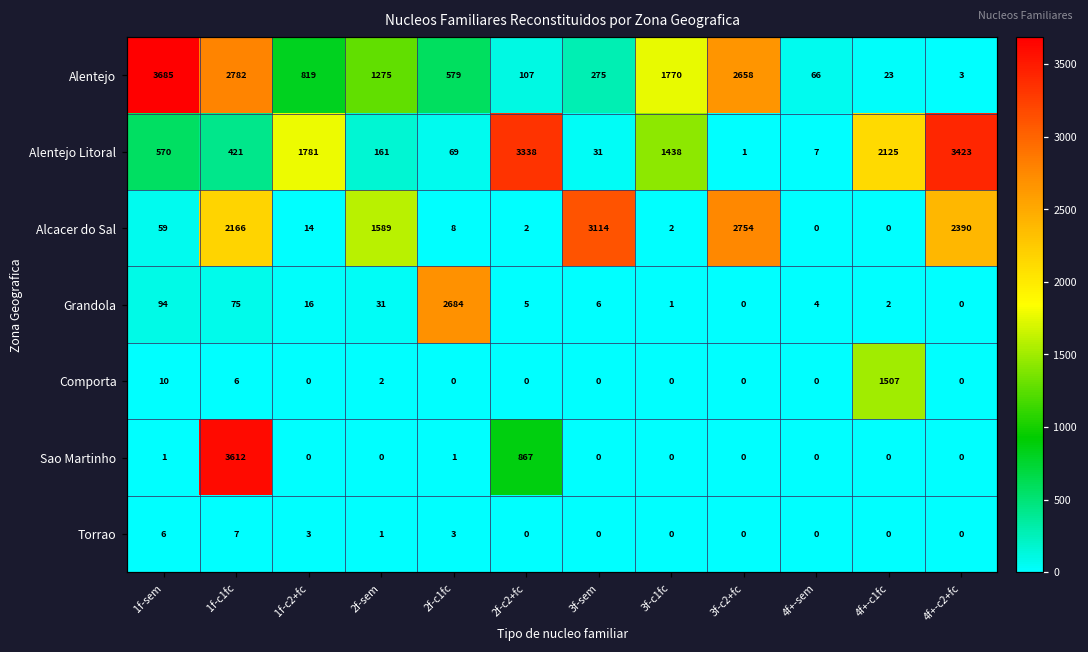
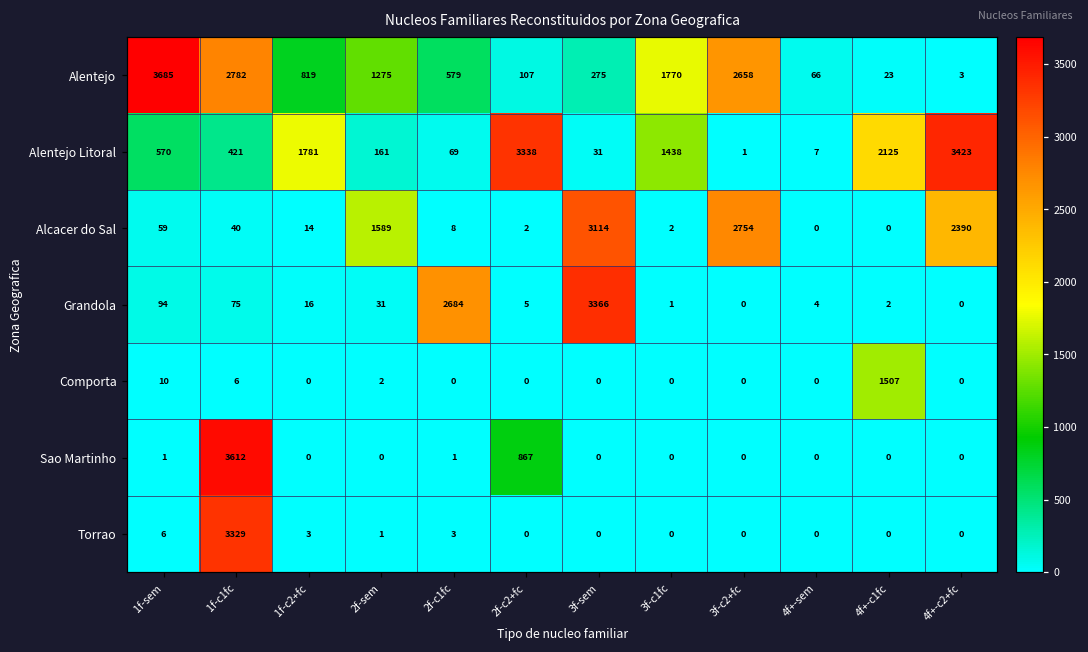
Alcacer do Sal, 1f-c1fc: 2166 -> 40
Grandola, 3f-sem: 6 -> 3366
Torrao, 1f-c1fc: 7 -> 3329
